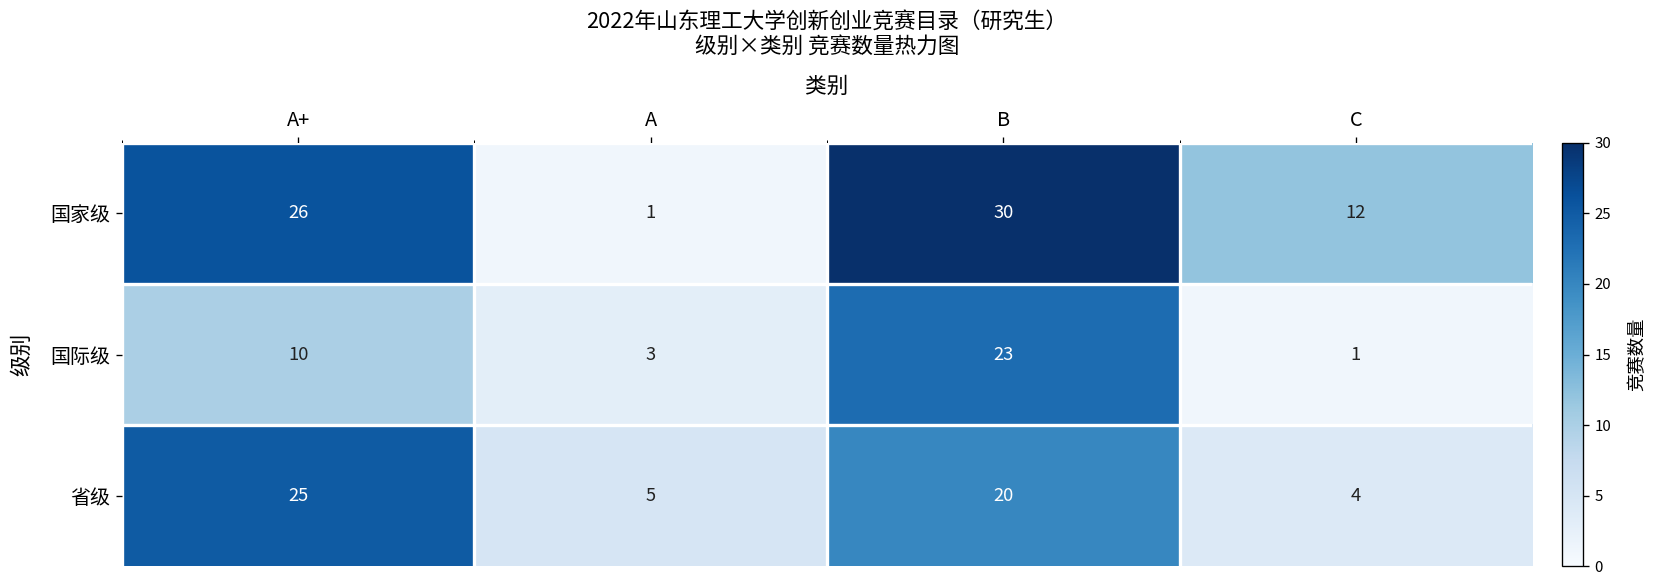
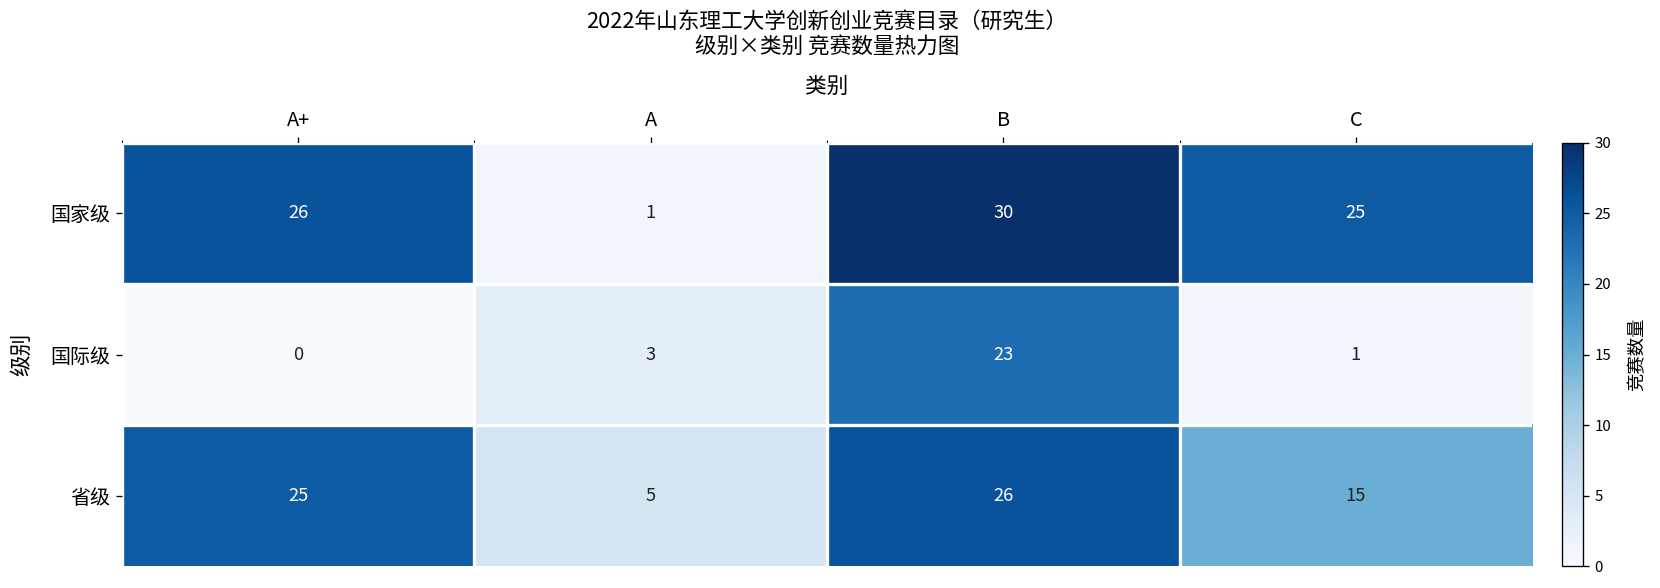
国家级, C: 12 -> 25
国际级, A+: 10 -> 0
省级, B: 20 -> 26
省级, C: 4 -> 15
